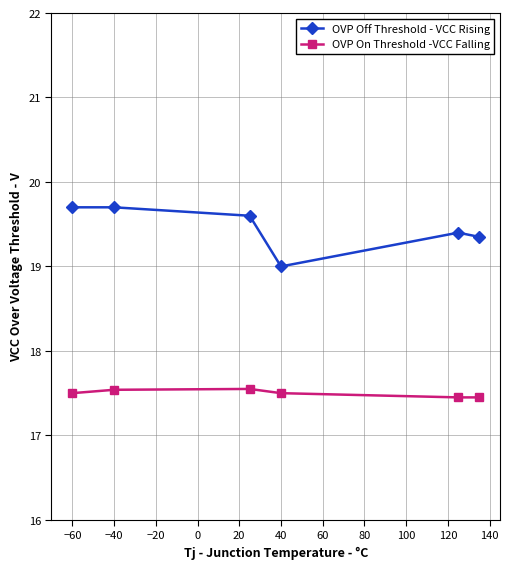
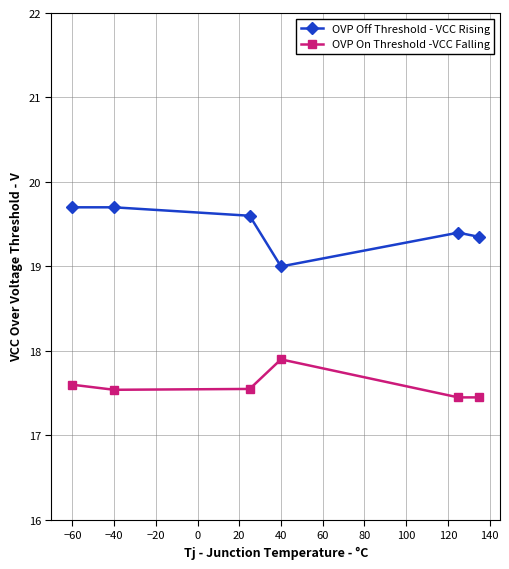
OVP On Threshold -VCC Falling, −60: 17.5 -> 17.6
OVP On Threshold -VCC Falling, 40: 17.5 -> 17.9
